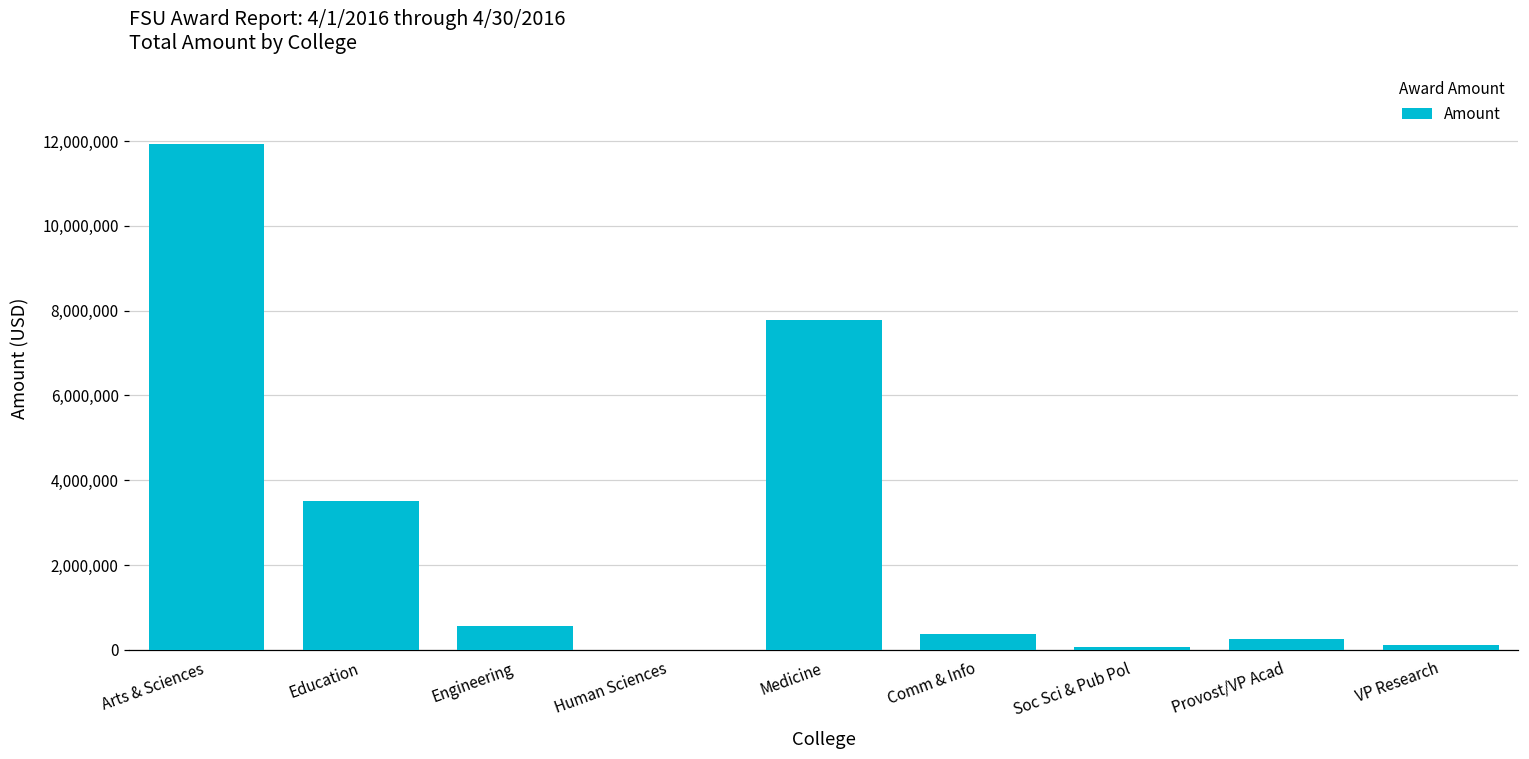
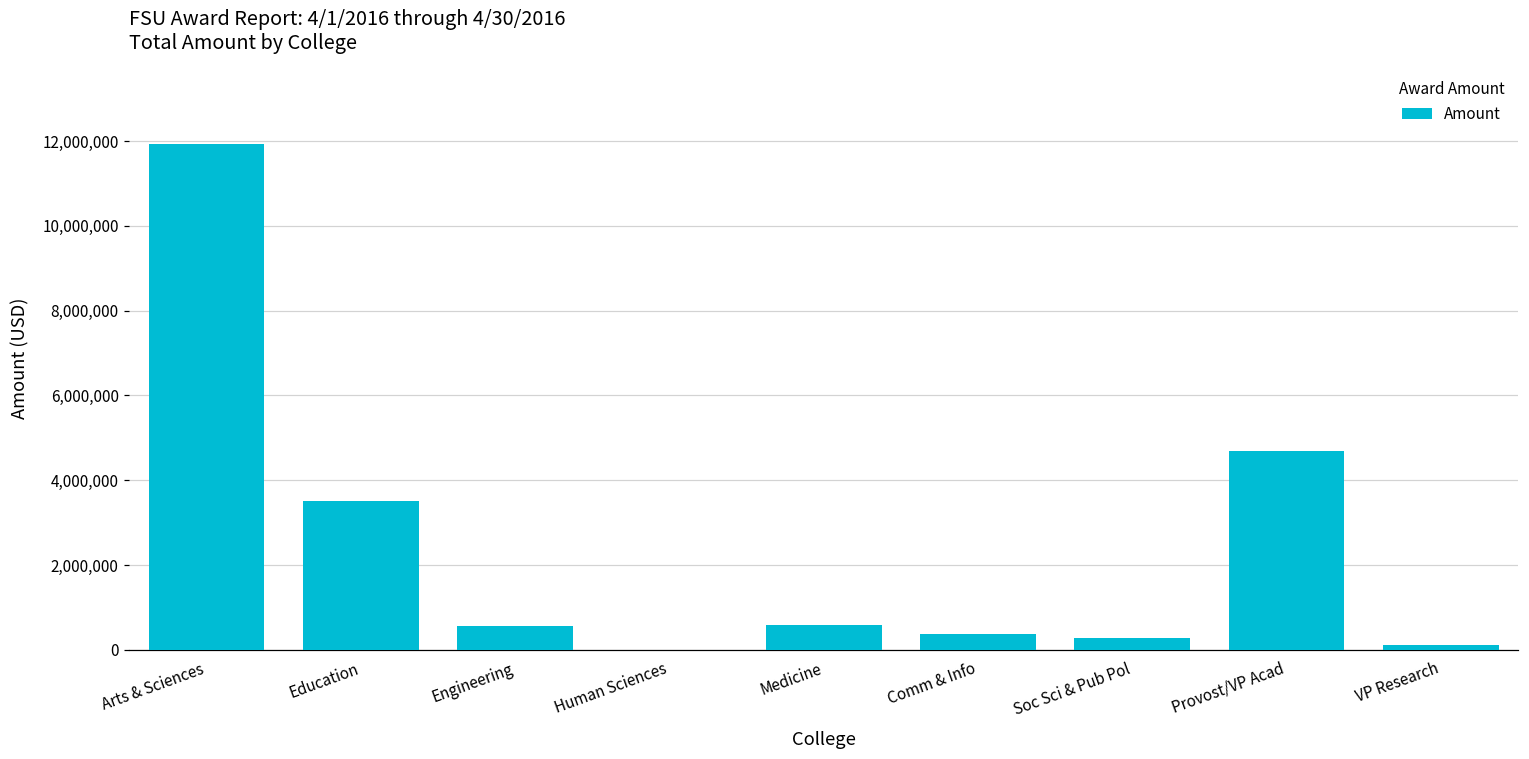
Medicine: 7,800,000 -> 600,000
Soc Sci & Pub Pol: 100,000 -> 300,000
Provost/VP Acad: 300,000 -> 4,700,000
